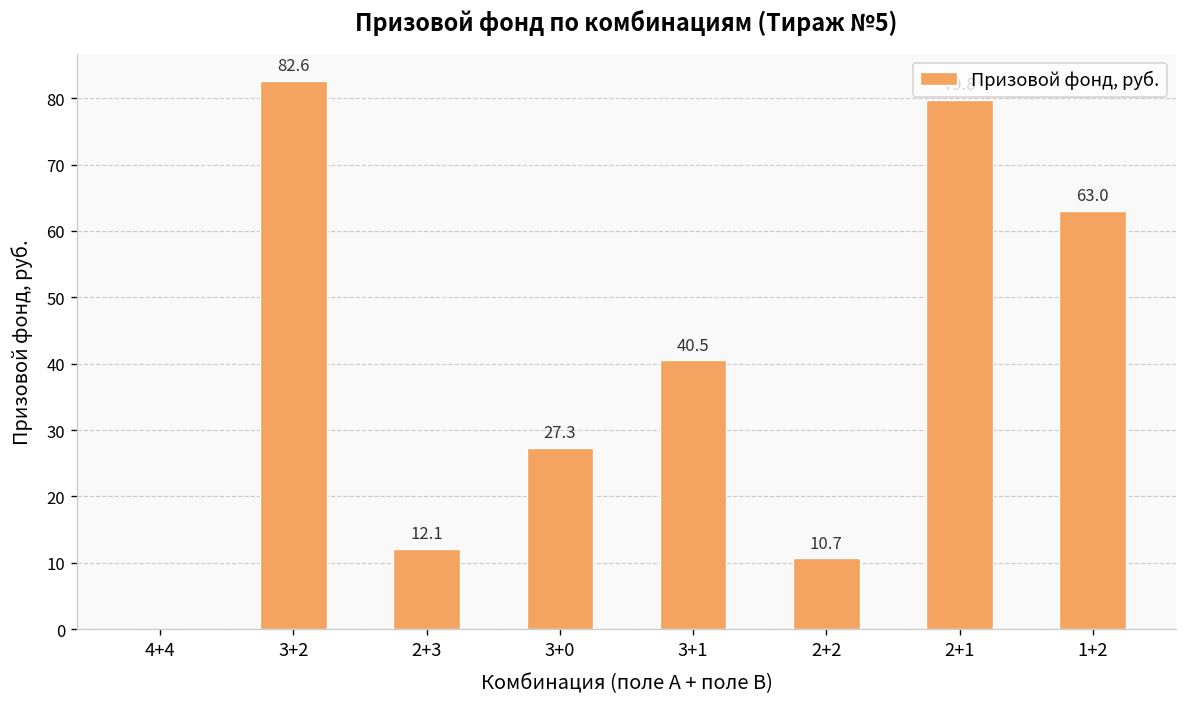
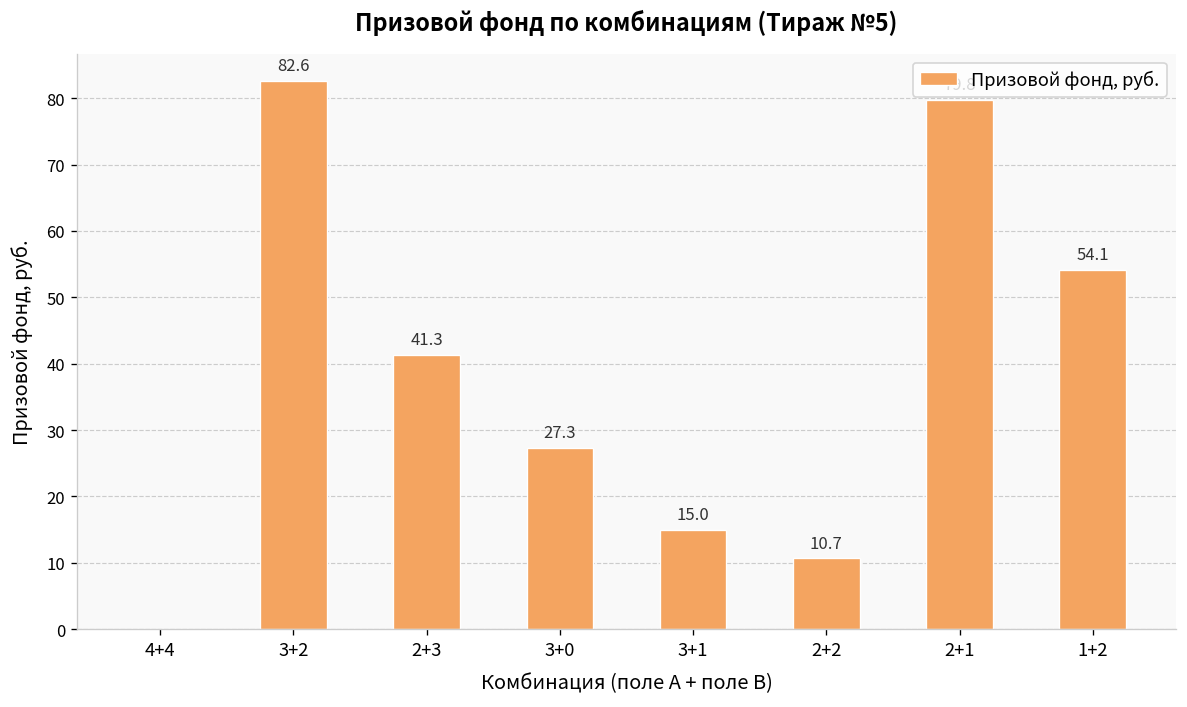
2+3: 12.1 -> 41.3
3+1: 40.5 -> 15.0
1+2: 63.0 -> 54.1
